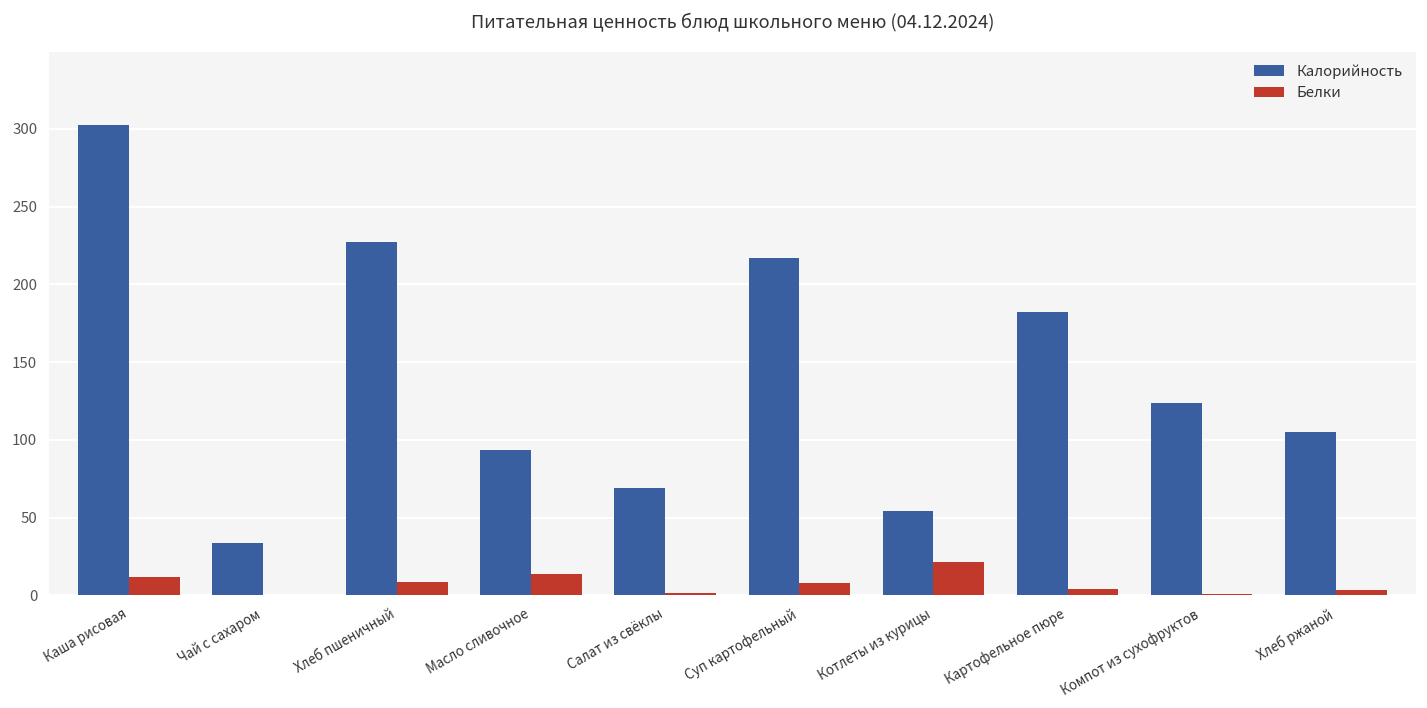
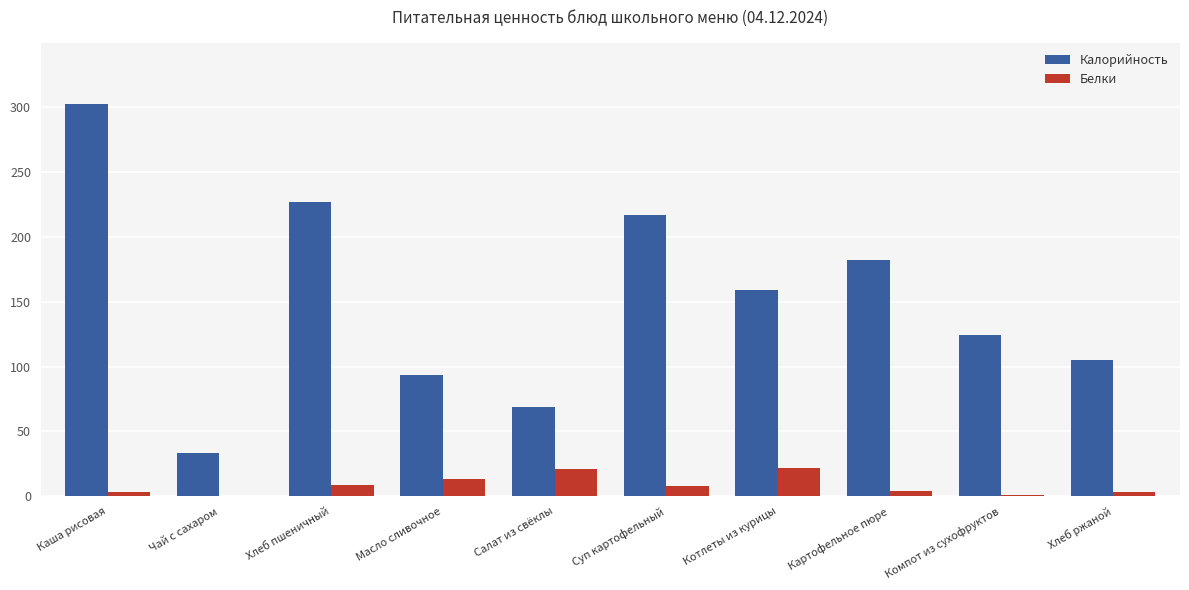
Белки, Каша рисовая: 12 -> 3
Белки, Салат из свёклы: 1 -> 21
Калорийность, Котлеты из курицы: 54 -> 159
